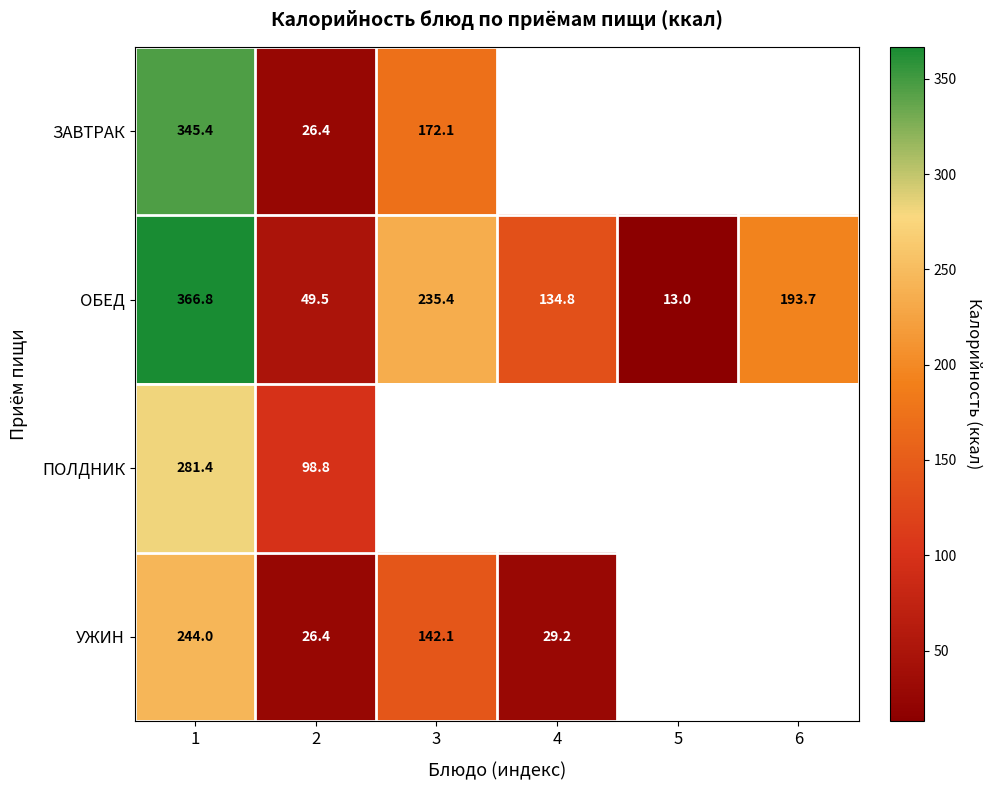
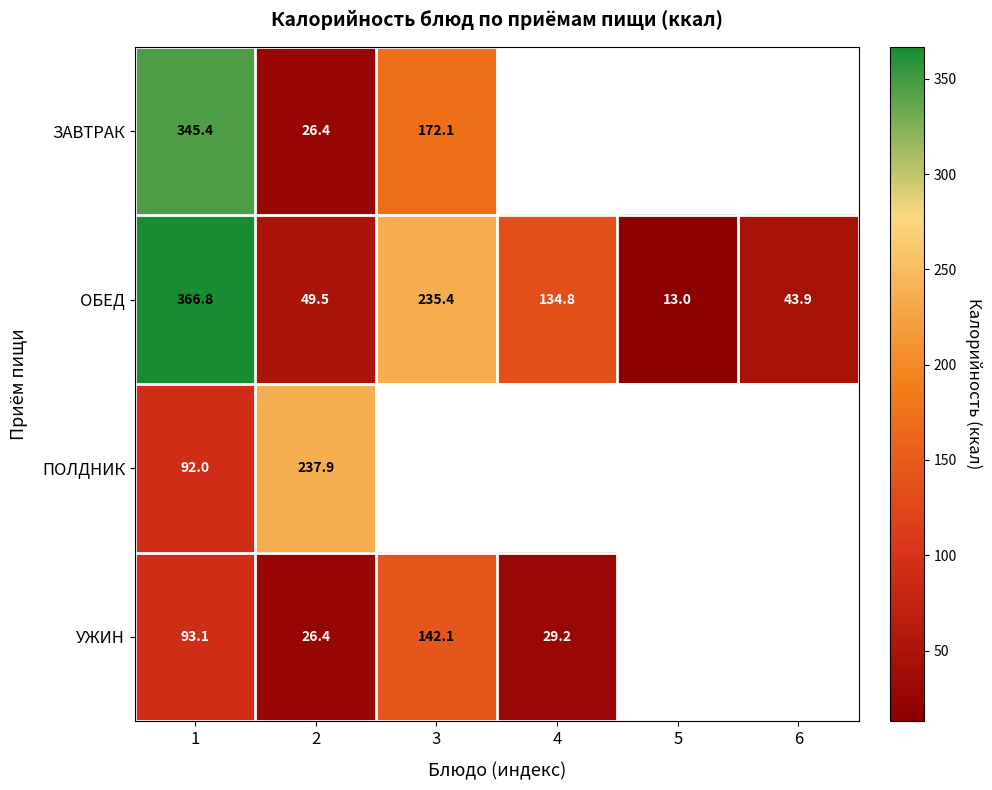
ОБЕД, 6: 193.7 -> 43.9
ПОЛДНИК, 1: 281.4 -> 92.0
ПОЛДНИК, 2: 98.8 -> 237.9
УЖИН, 1: 244.0 -> 93.1
